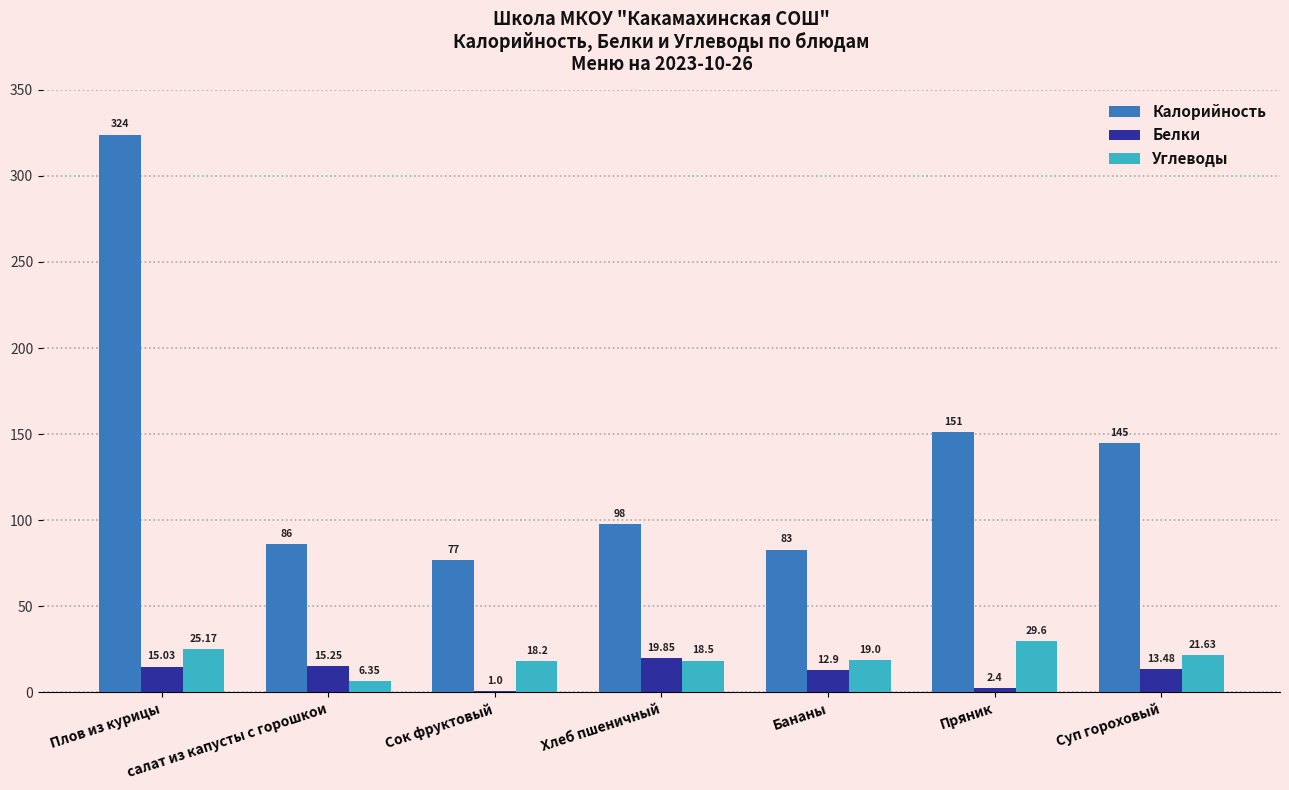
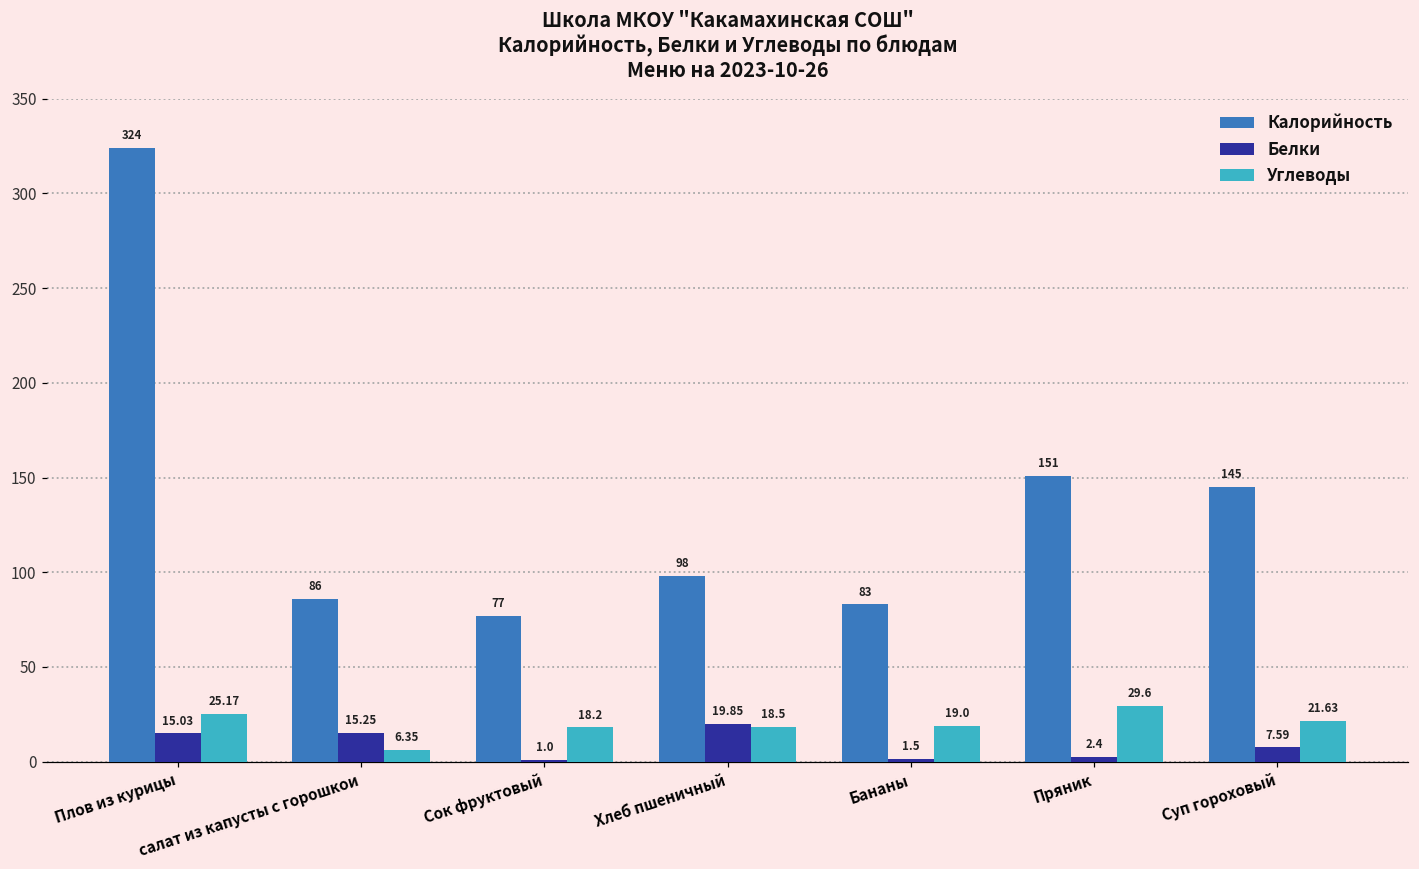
Белки, Бананы: 12.9 -> 1.5
Белки, Суп гороховый: 13.48 -> 7.59
